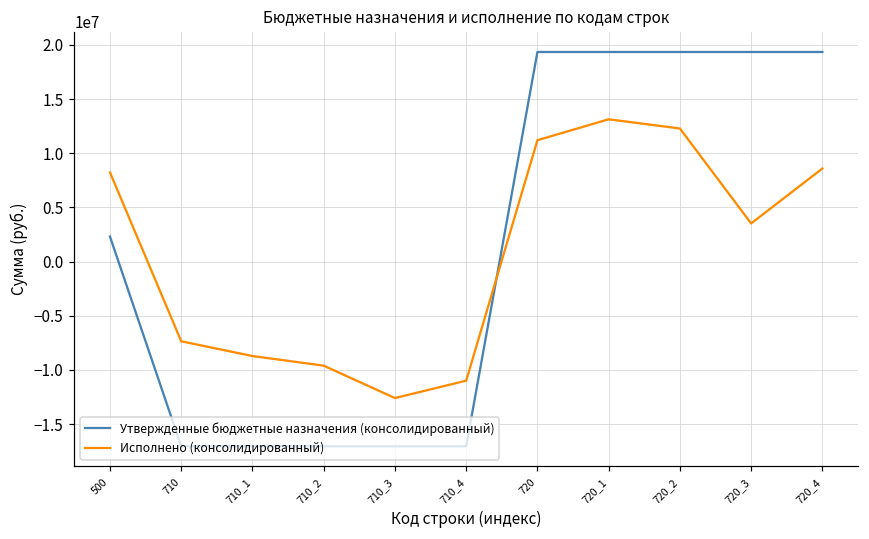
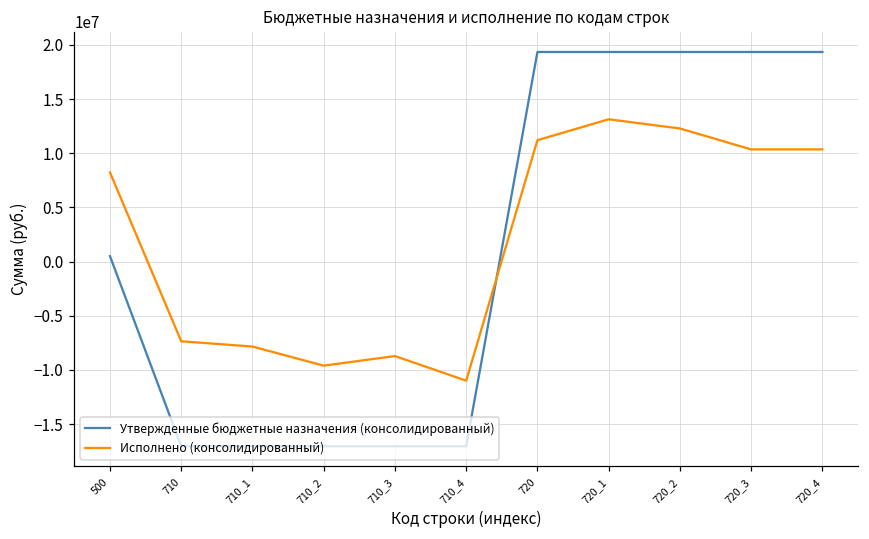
Утвержденные бюджетные назначения (консолидированный), 500: 2000000 -> 1000000
Исполнено (консолидированный), 710_1: -9000000 -> -8000000
Исполнено (консолидированный), 710_3: -13000000 -> -9000000
Исполнено (консолидированный), 720_3: 4000000 -> 10000000
Исполнено (консолидированный), 720_4: 9000000 -> 10000000
